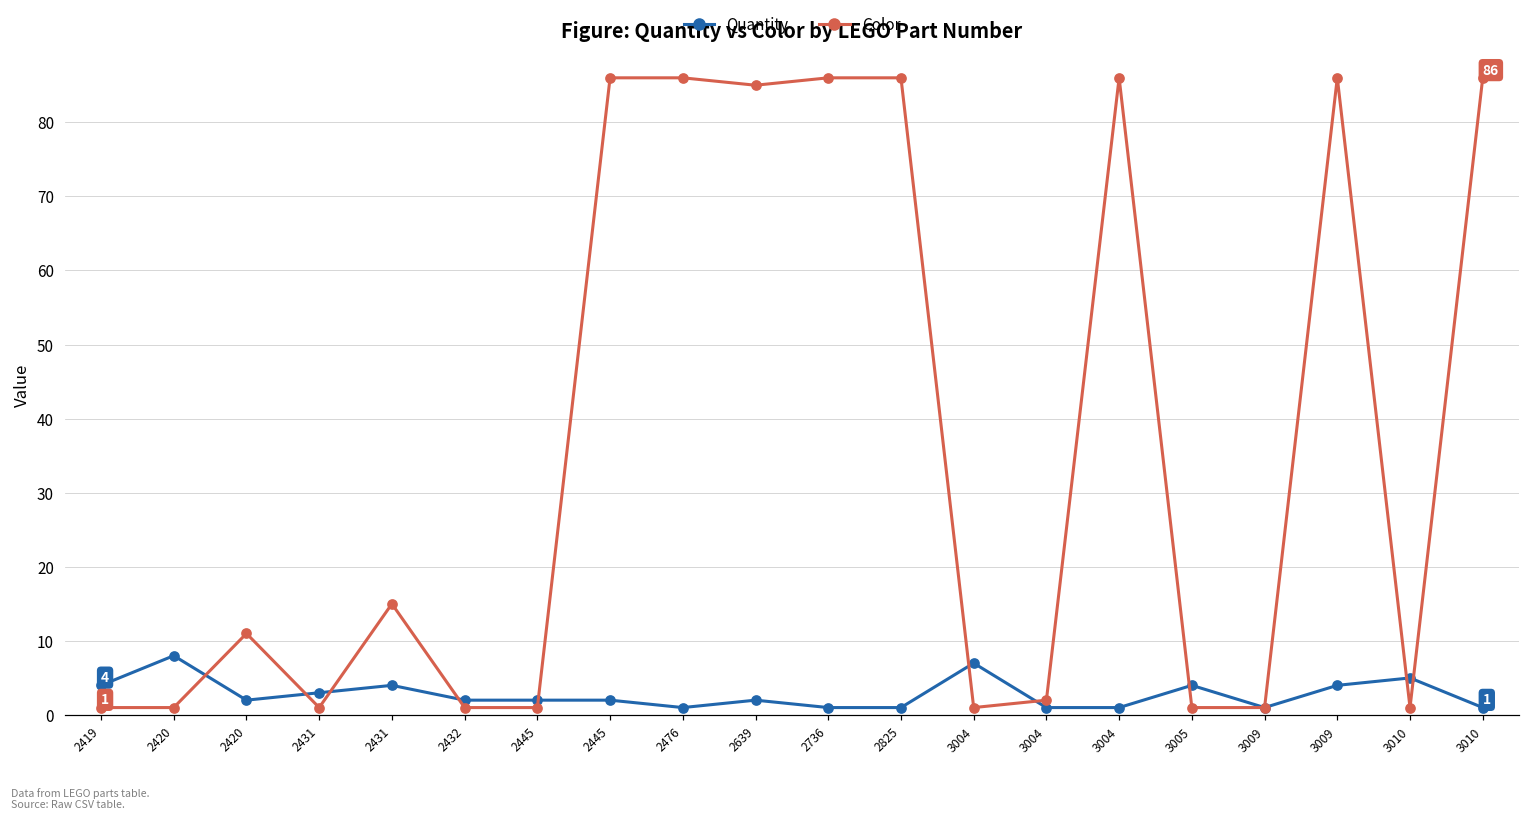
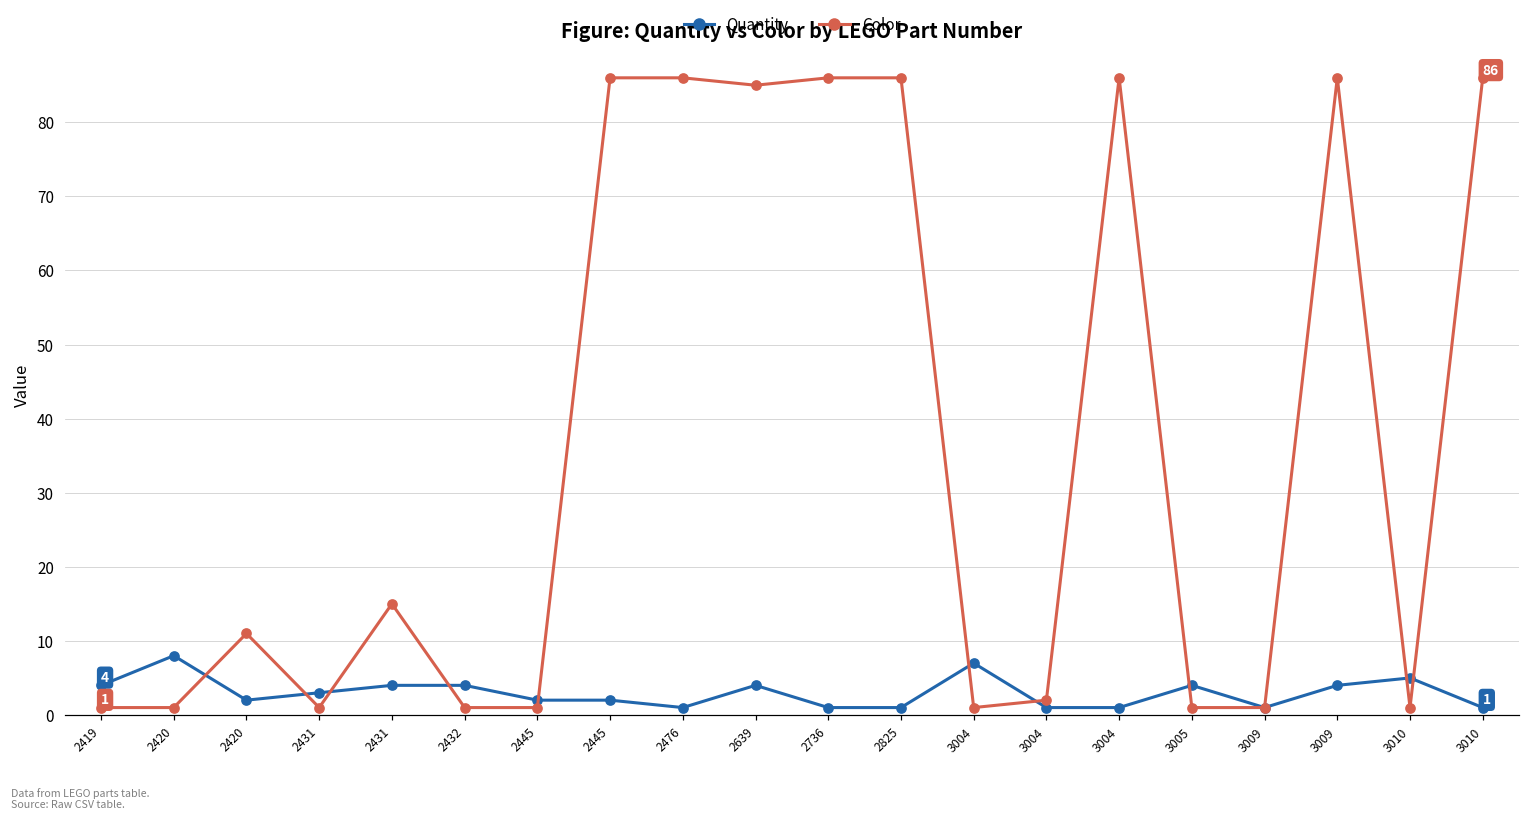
Quantity, 2432: 2 -> 4
Quantity, 2639: 2 -> 4
